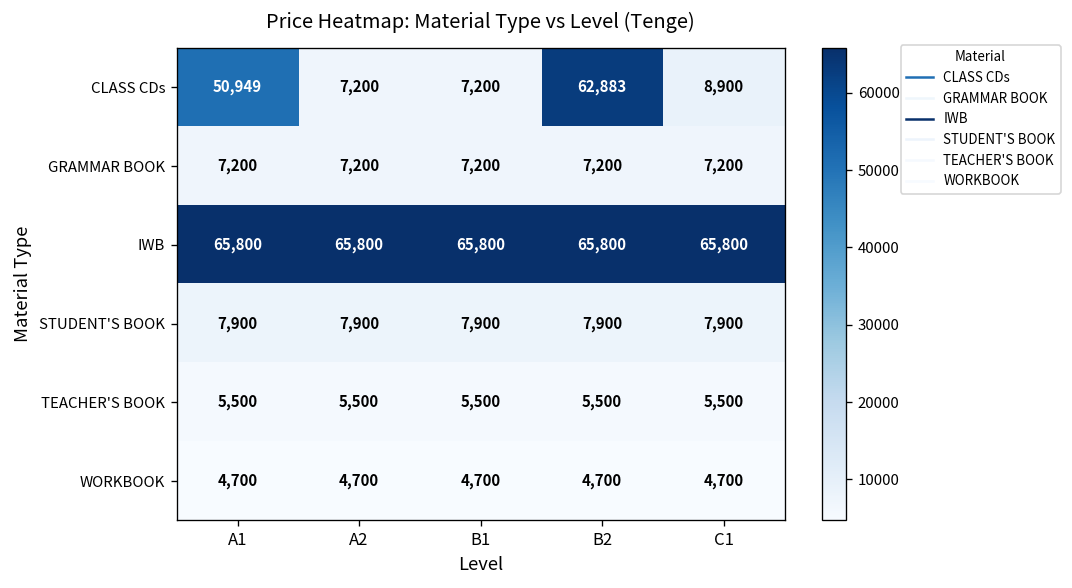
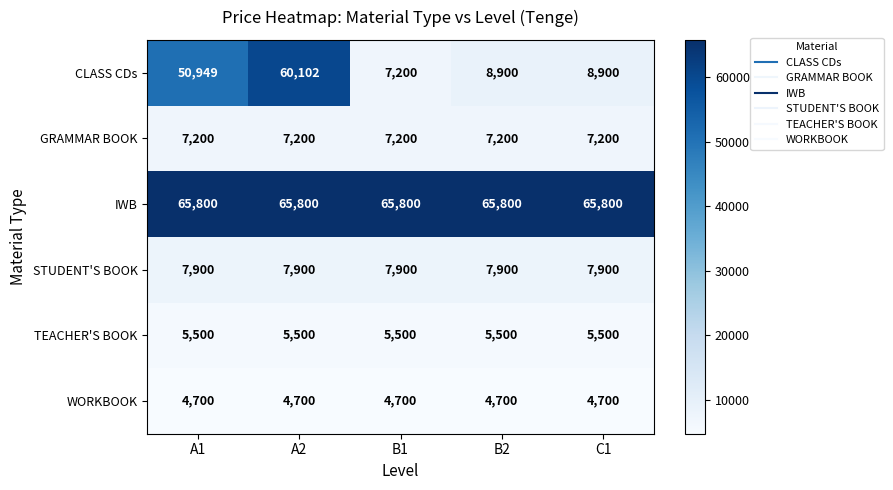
CLASS CDs, A2: 7,200 -> 60,102
CLASS CDs, B2: 62,883 -> 8,900
